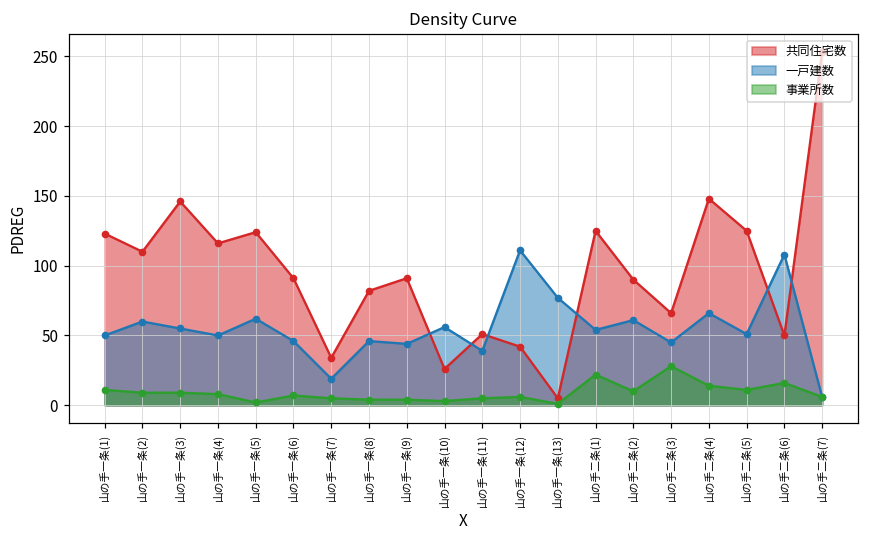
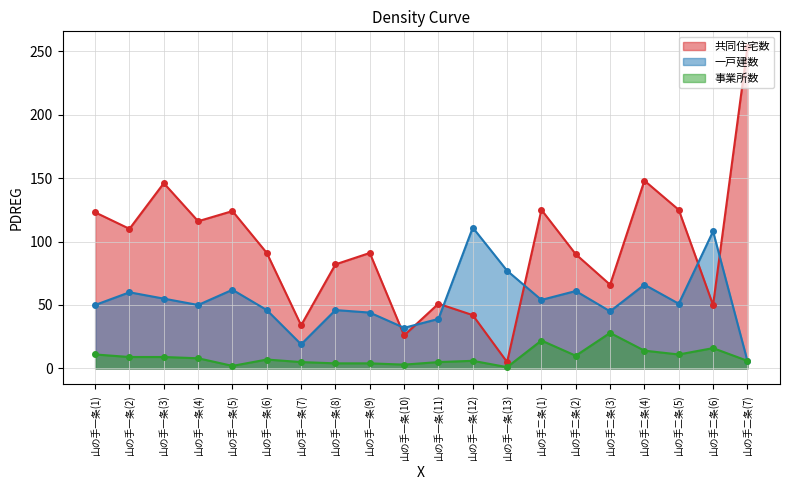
一戸建数, 山の手一条(10): 56 -> 32
